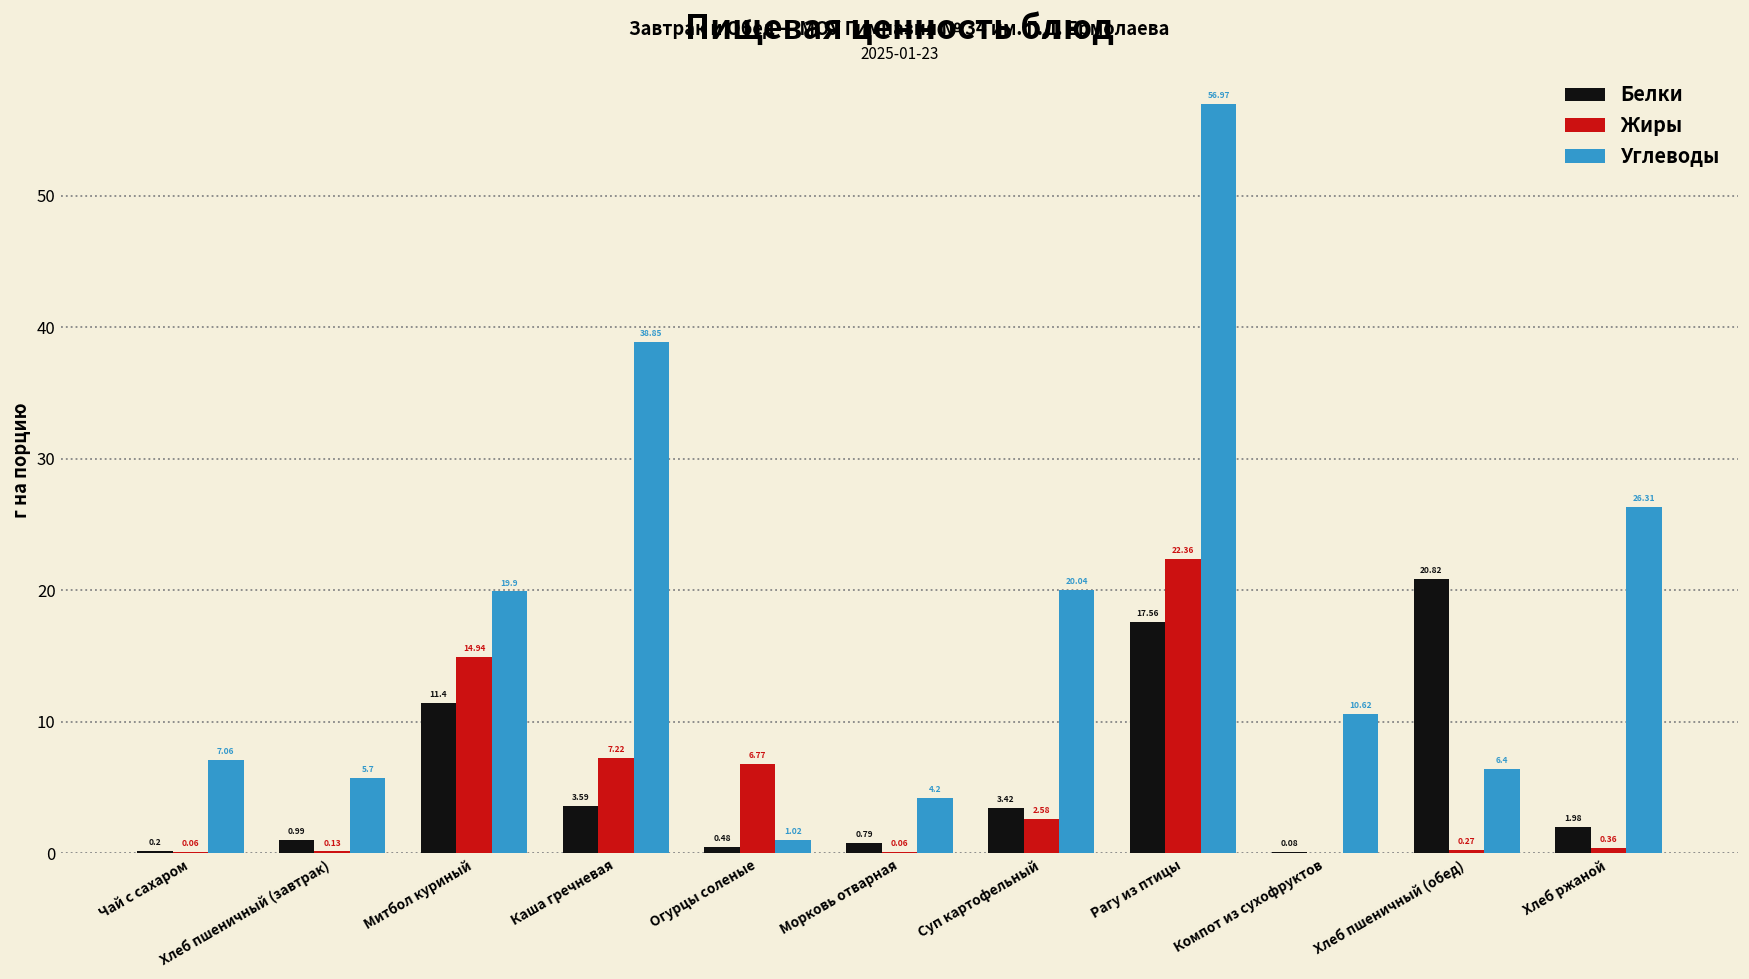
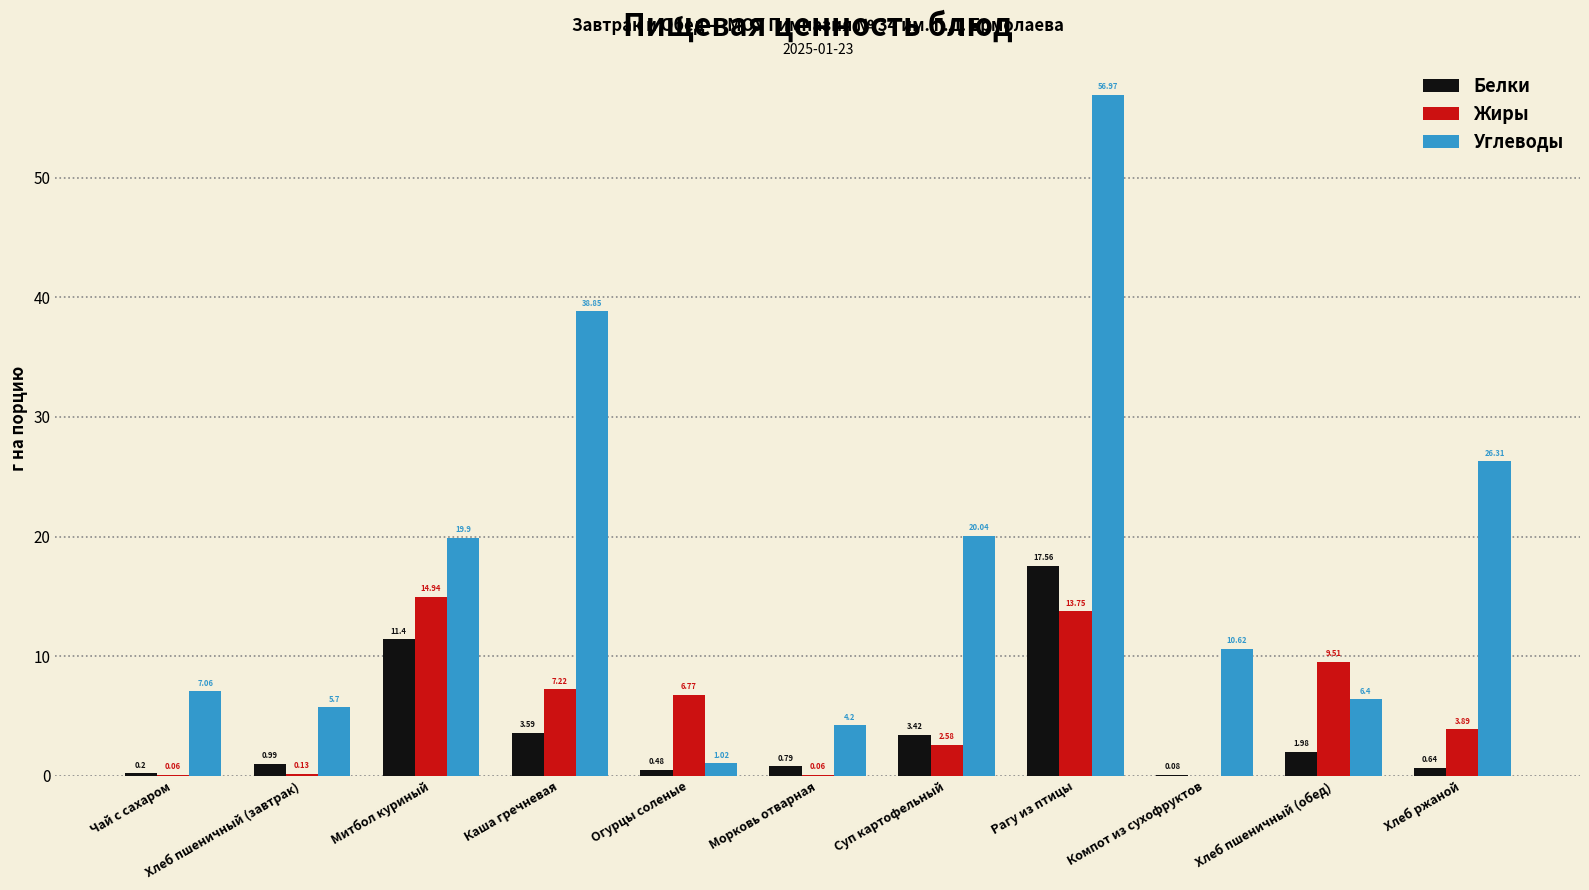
Жиры, Рагу из птицы: 22.36 -> 13.75
Белки, Хлеб пшеничный (обед): 20.82 -> 1.98
Жиры, Хлеб пшеничный (обед): 0.27 -> 9.51
Белки, Хлеб ржаной: 1.98 -> 0.64
Жиры, Хлеб ржаной: 0.36 -> 3.89
